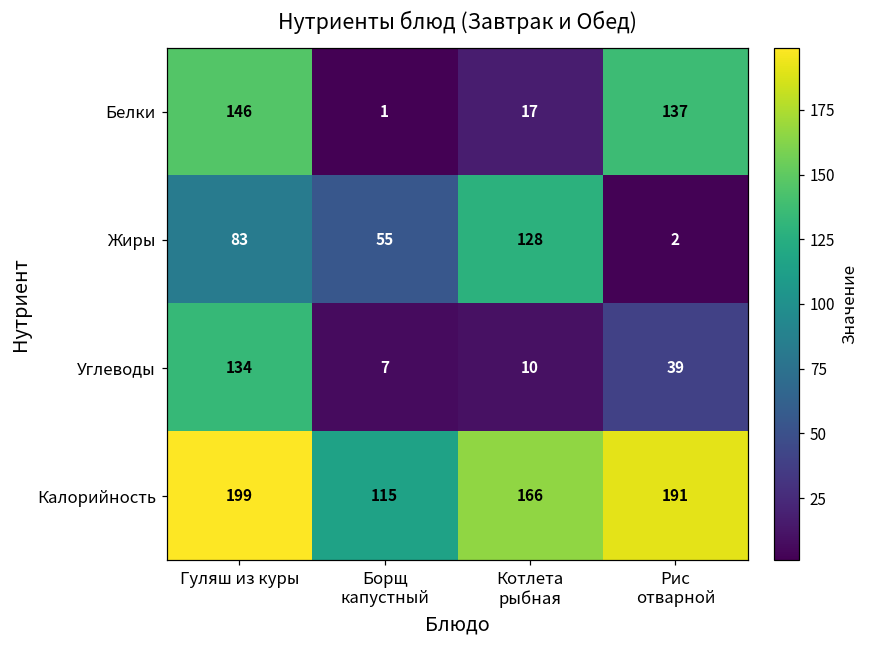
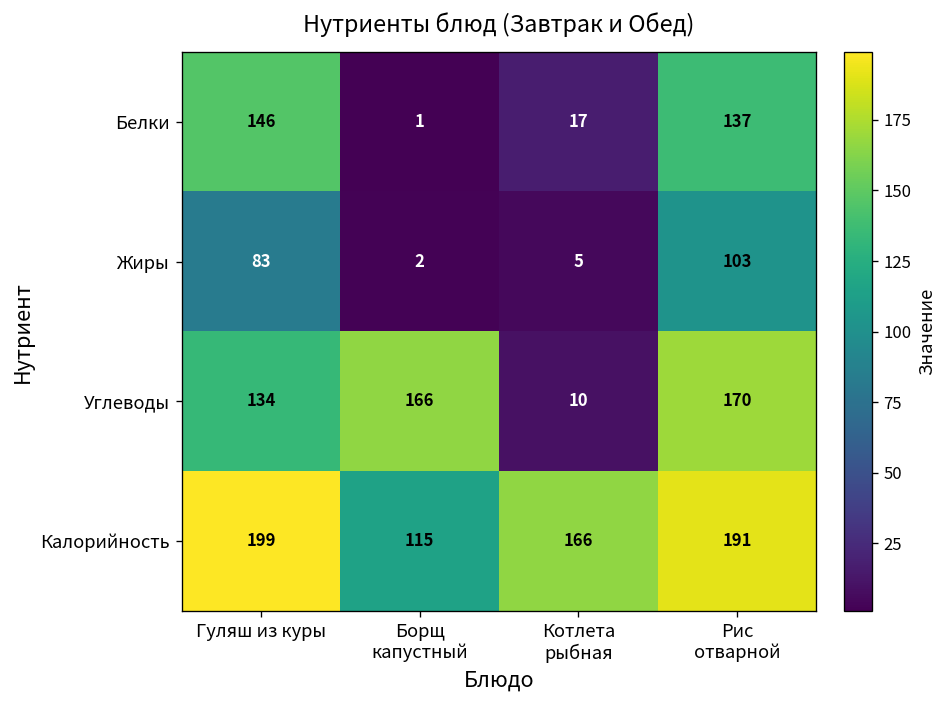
Жиры, Борщ капустный: 55 -> 2
Жиры, Котлета рыбная: 128 -> 5
Жиры, Рис отварной: 2 -> 103
Углеводы, Борщ капустный: 7 -> 166
Углеводы, Рис отварной: 39 -> 170
